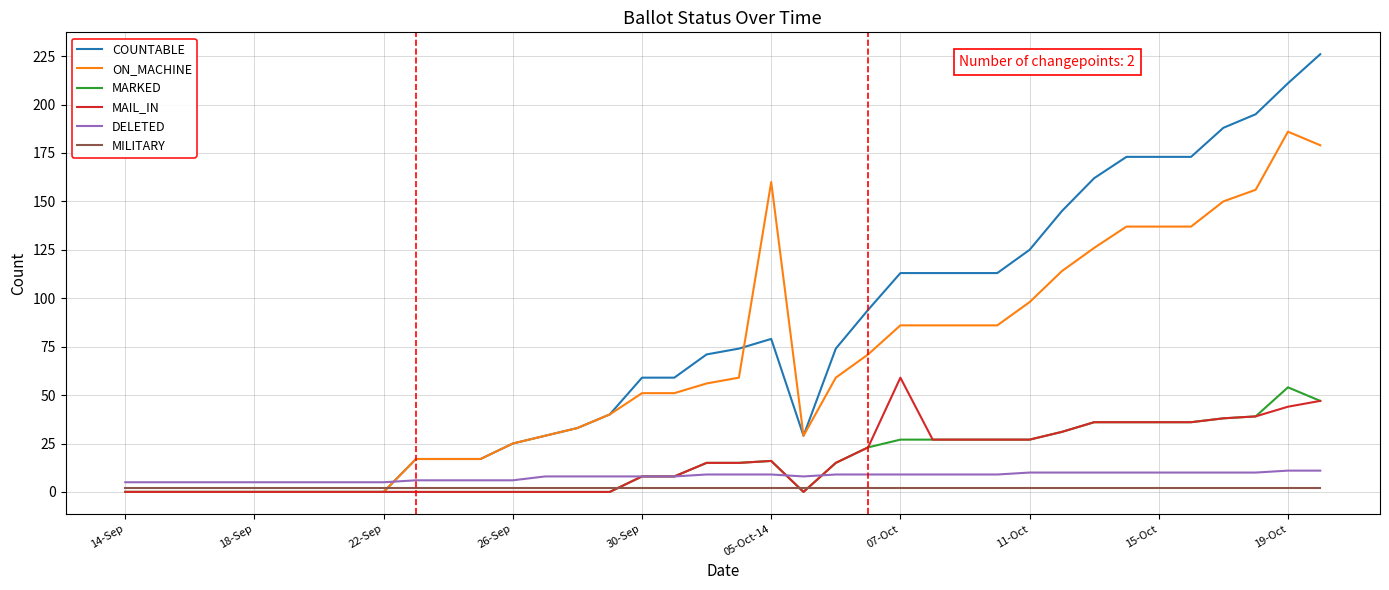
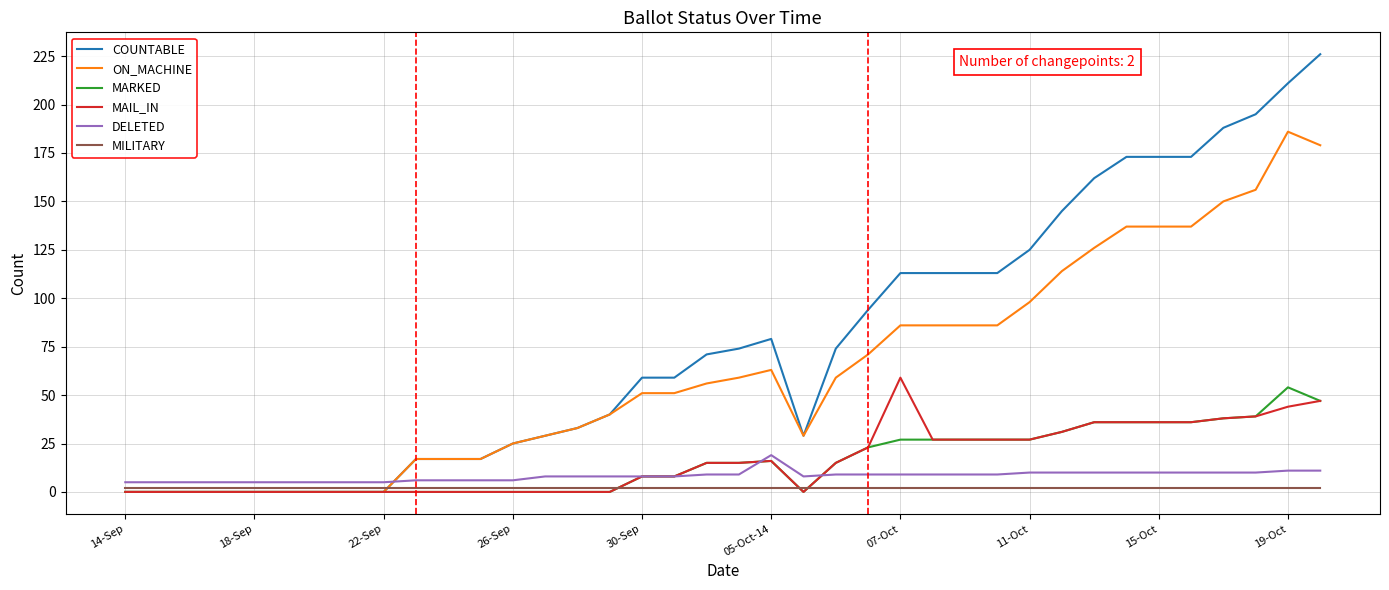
ON_MACHINE, 05-Oct-14: 160 -> 63
DELETED, 05-Oct-14: 9 -> 19
